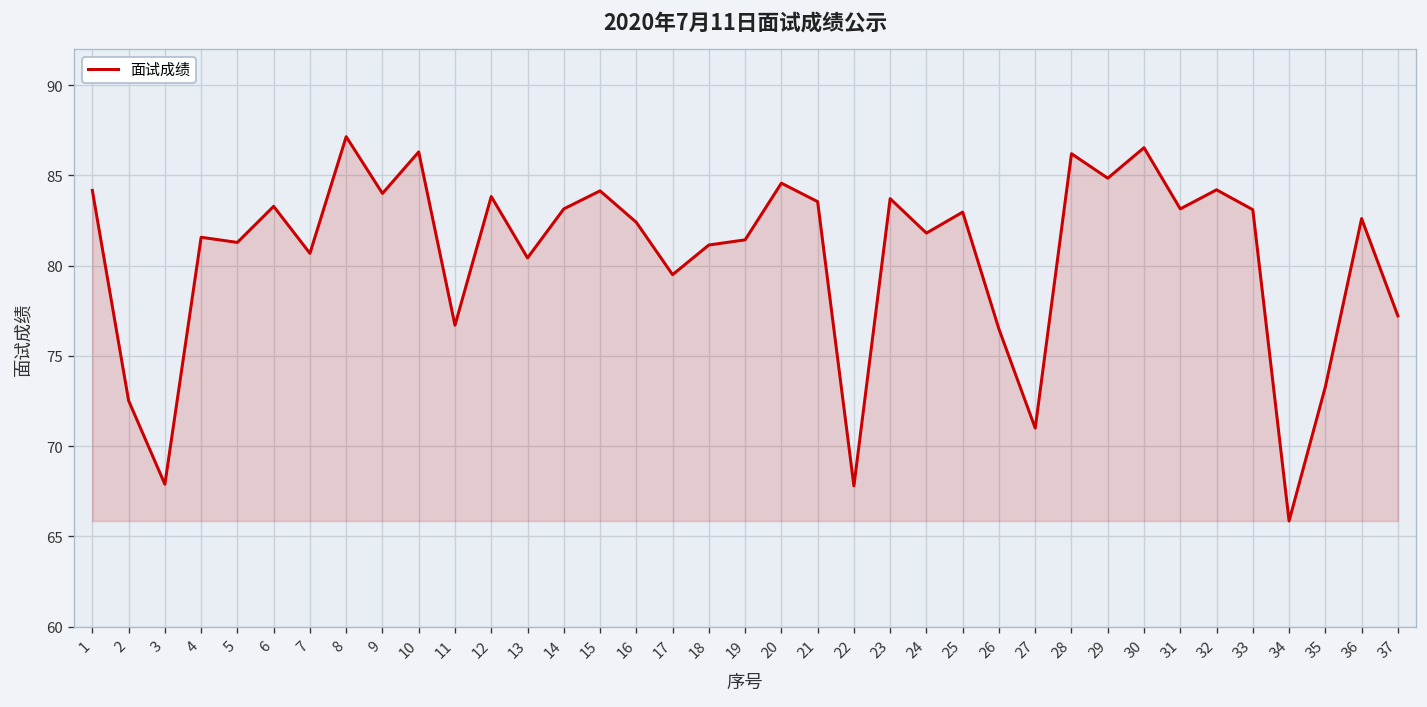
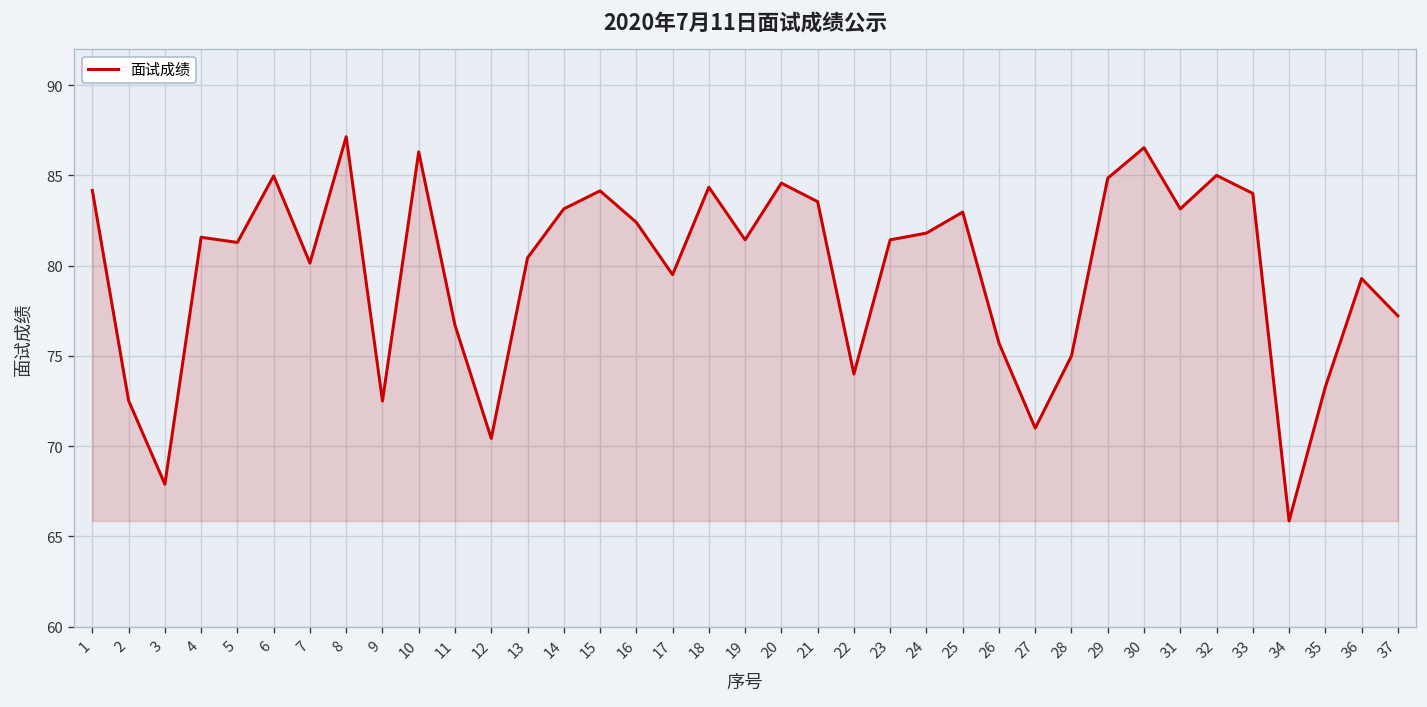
6: 83.3 -> 85.0
7: 80.7 -> 80.1
9: 84.0 -> 72.5
12: 83.8 -> 70.4
18: 81.1 -> 84.3
22: 67.8 -> 74.0
23: 83.7 -> 81.4
26: 76.5 -> 75.7
28: 86.2 -> 75.0
32: 84.2 -> 85.0
33: 83.1 -> 84.0
36: 82.6 -> 79.3
